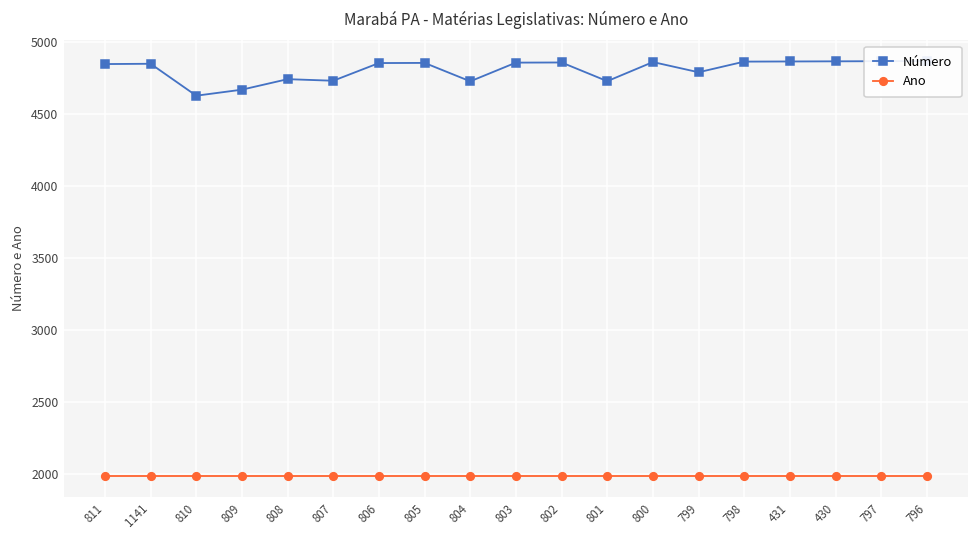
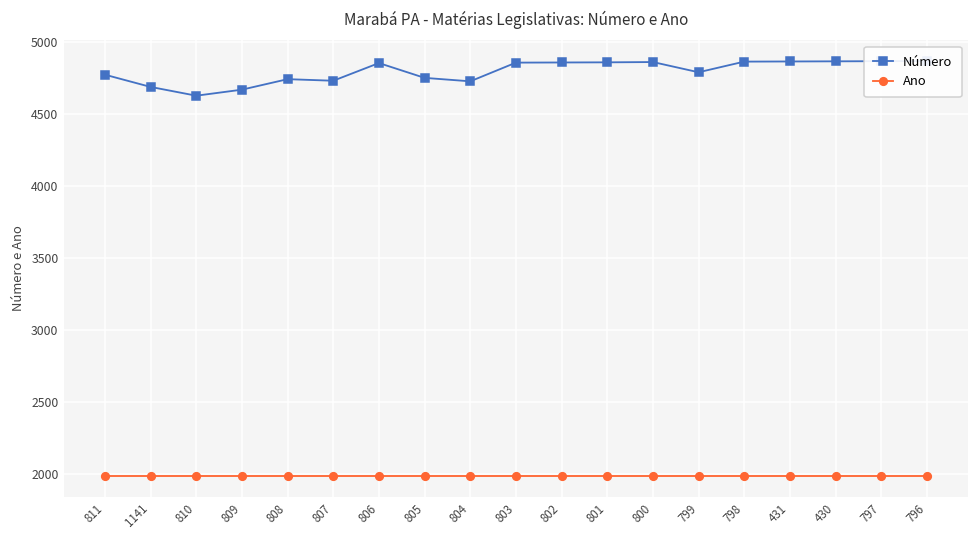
Número, 811: 4850 -> 4780
Número, 1141: 4850 -> 4690
Número, 805: 4860 -> 4750
Número, 801: 4730 -> 4860
